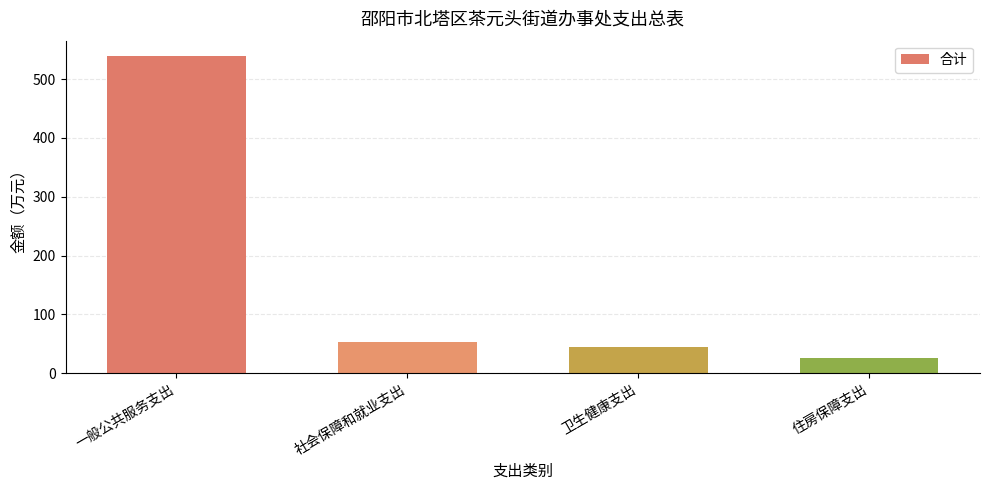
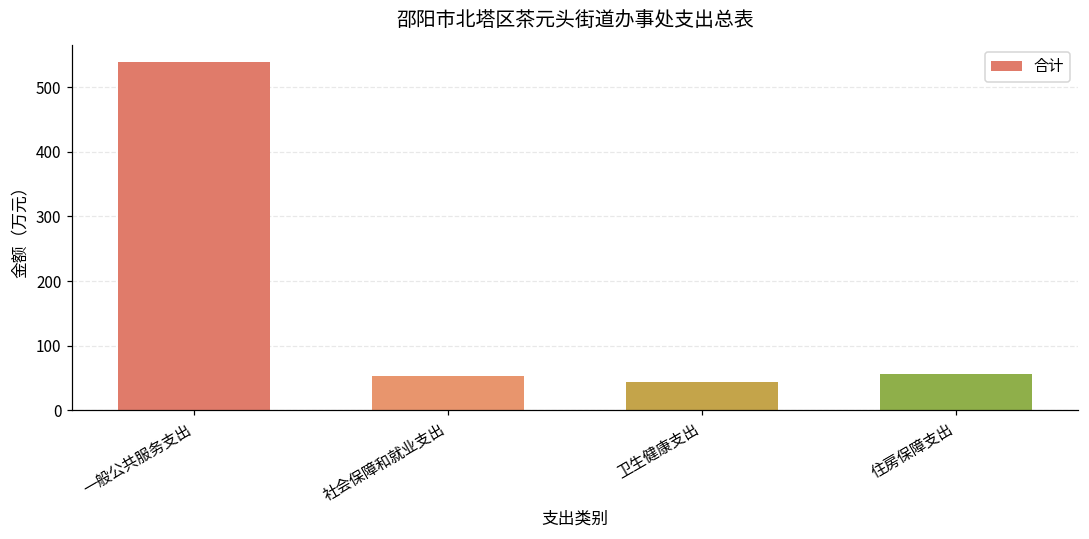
住房保障支出: 30 -> 60
